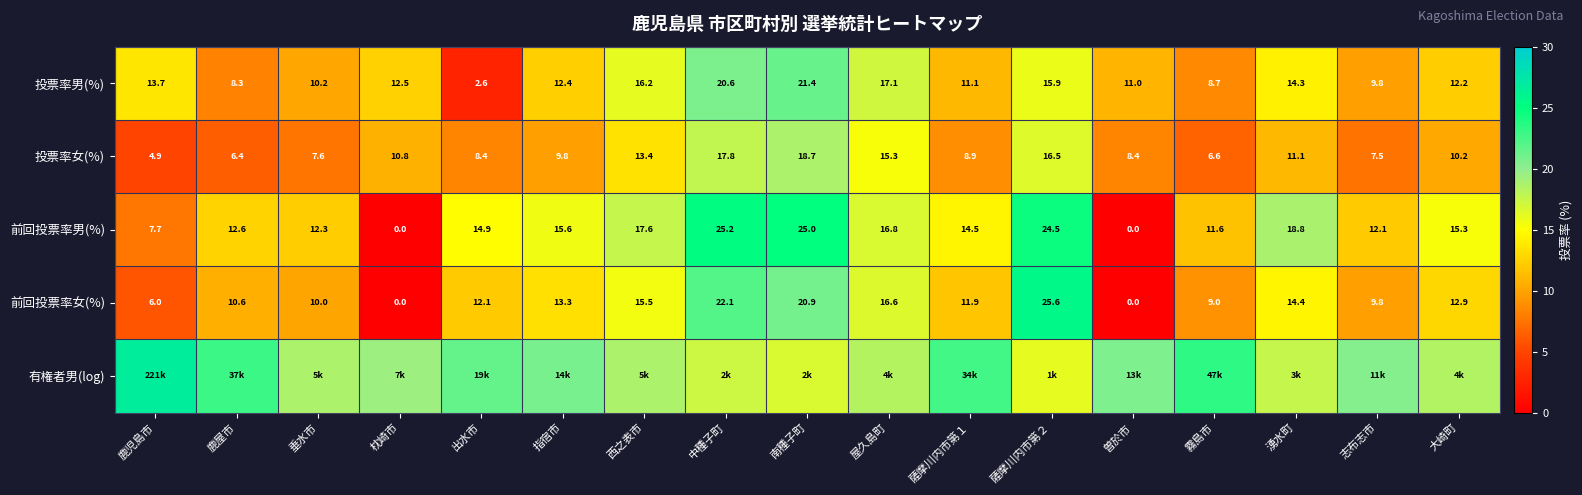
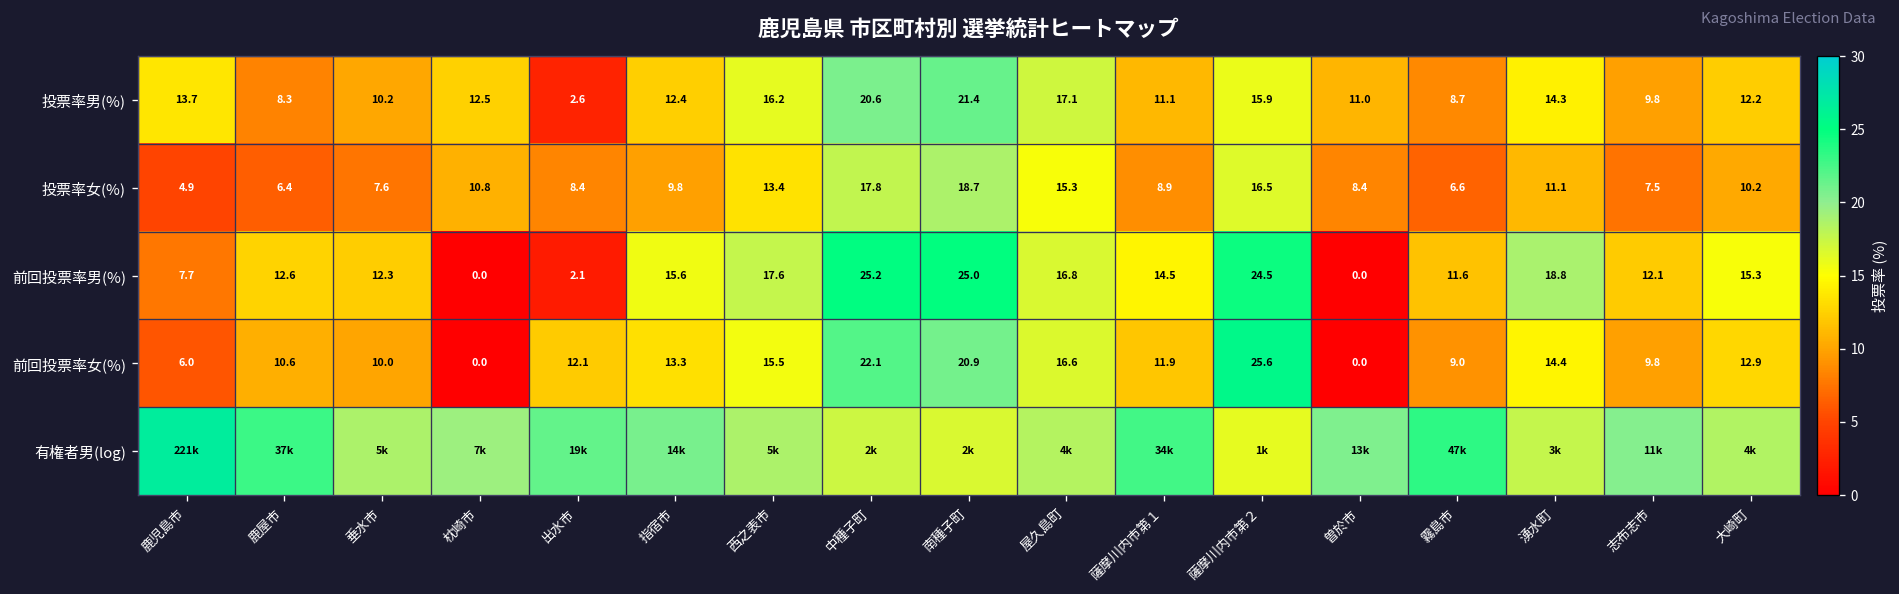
前回投票率男(%), 出水市: 14.9 -> 2.1
